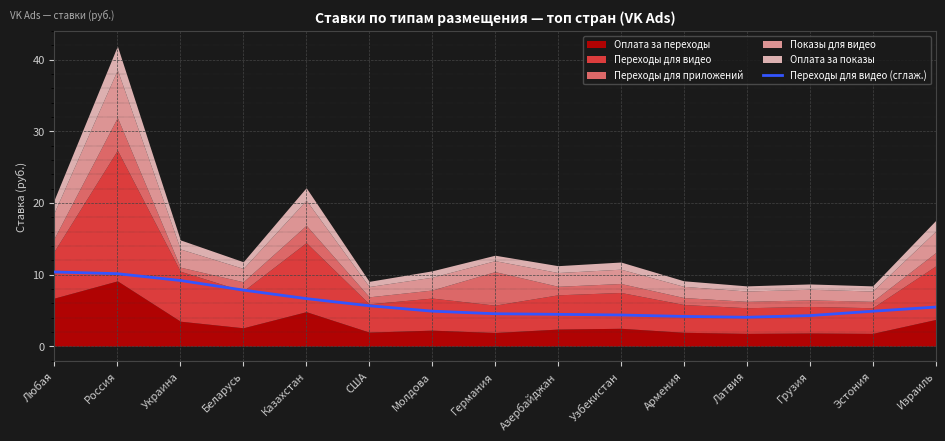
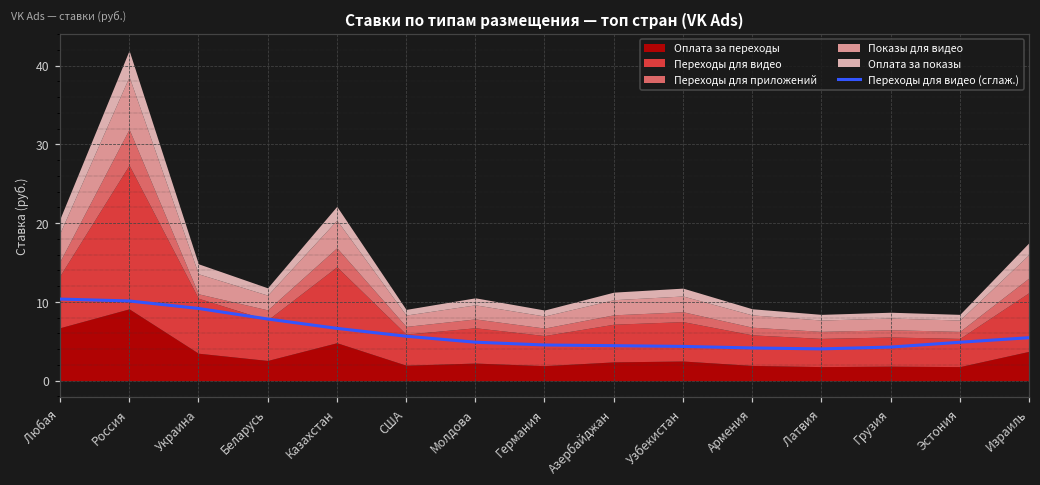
Переходы для приложений, Германия: 5 -> 1
